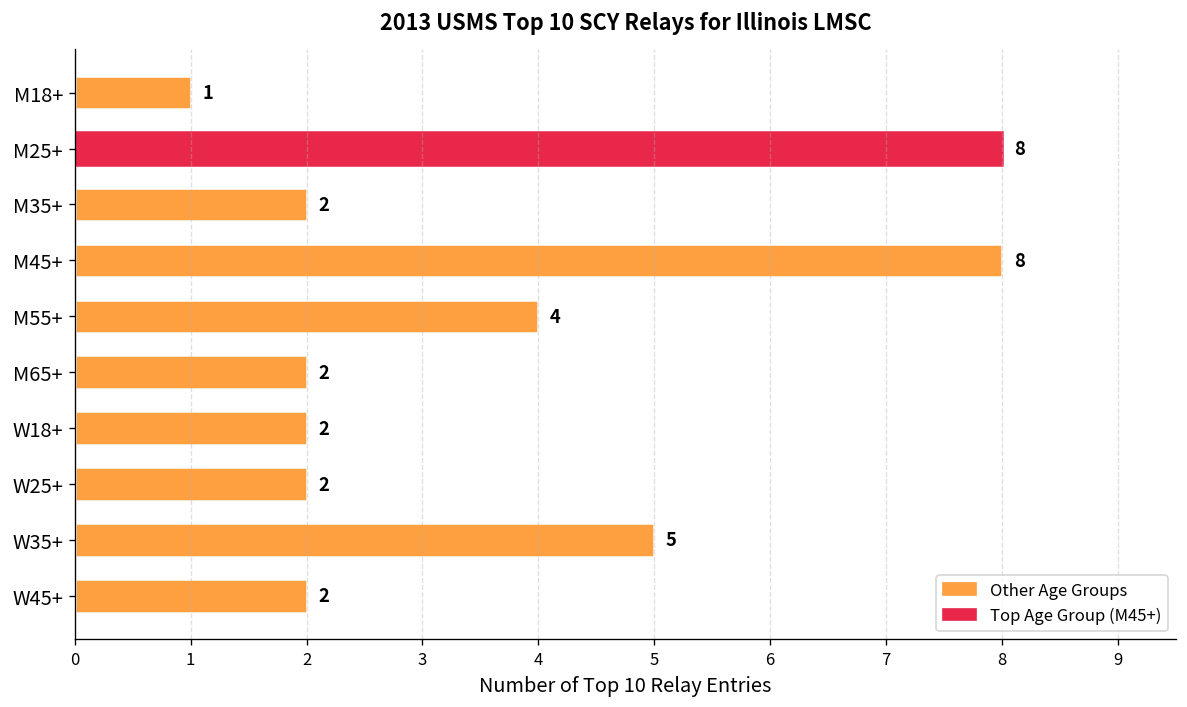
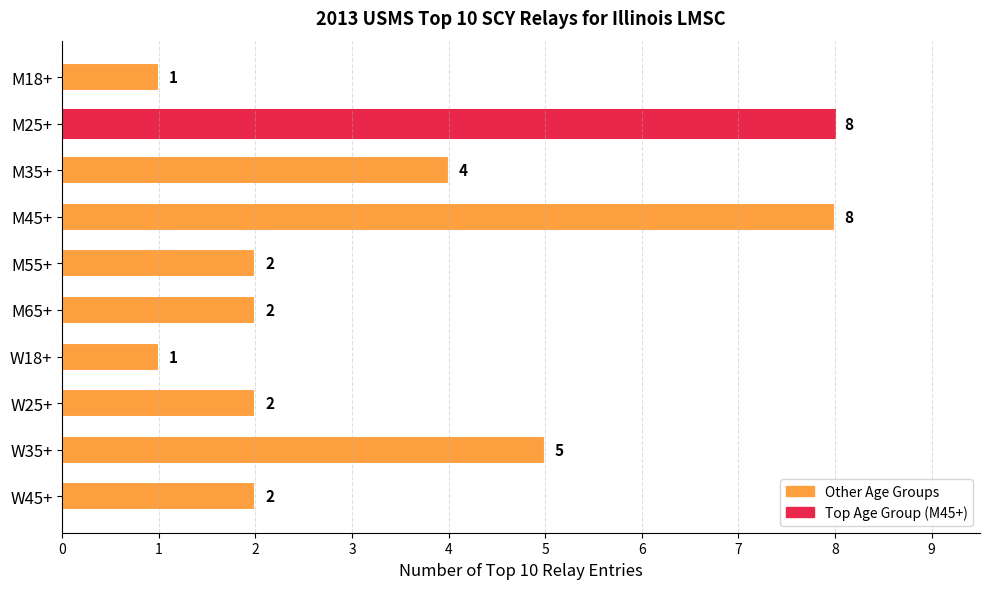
M35+: 2 -> 4
M55+: 4 -> 2
W18+: 2 -> 1
